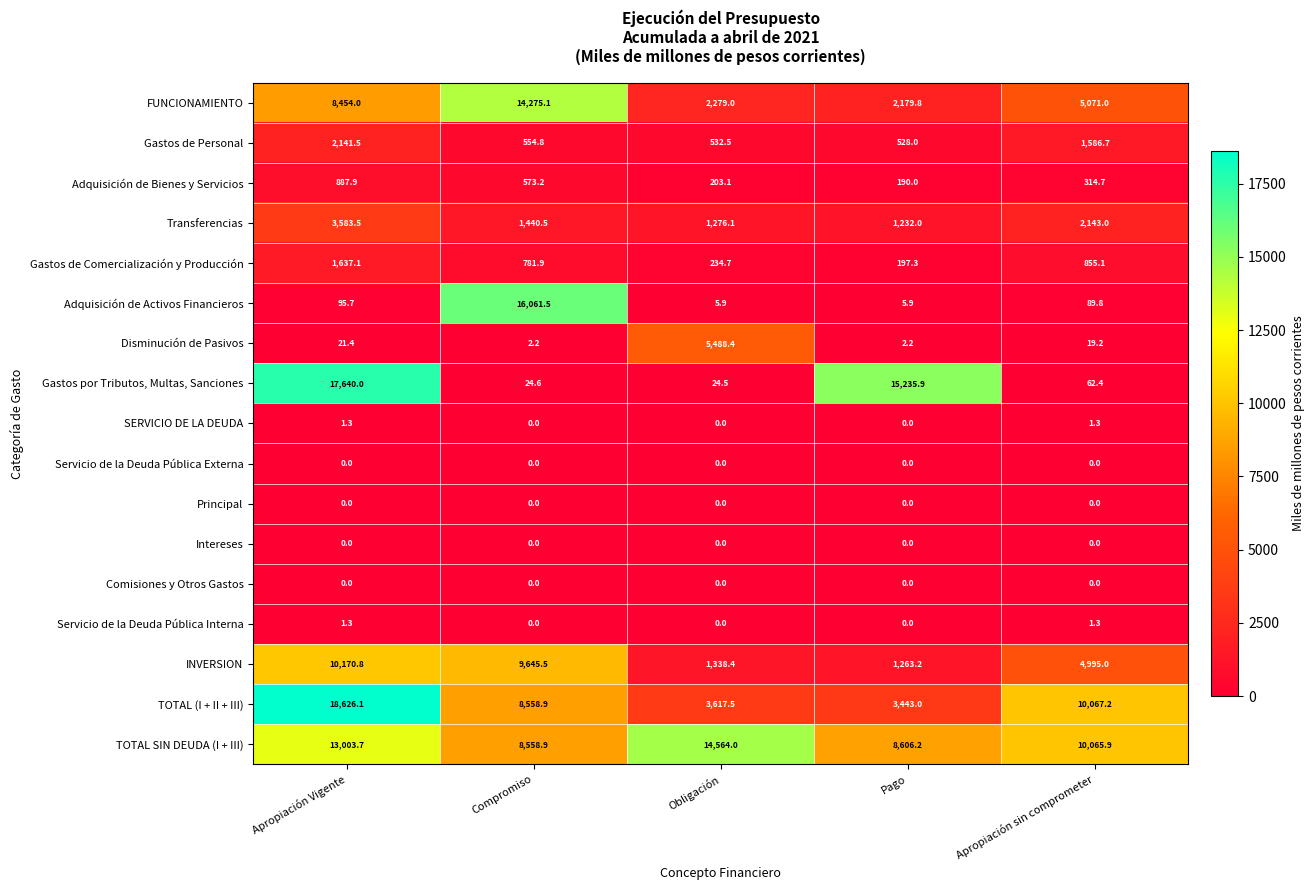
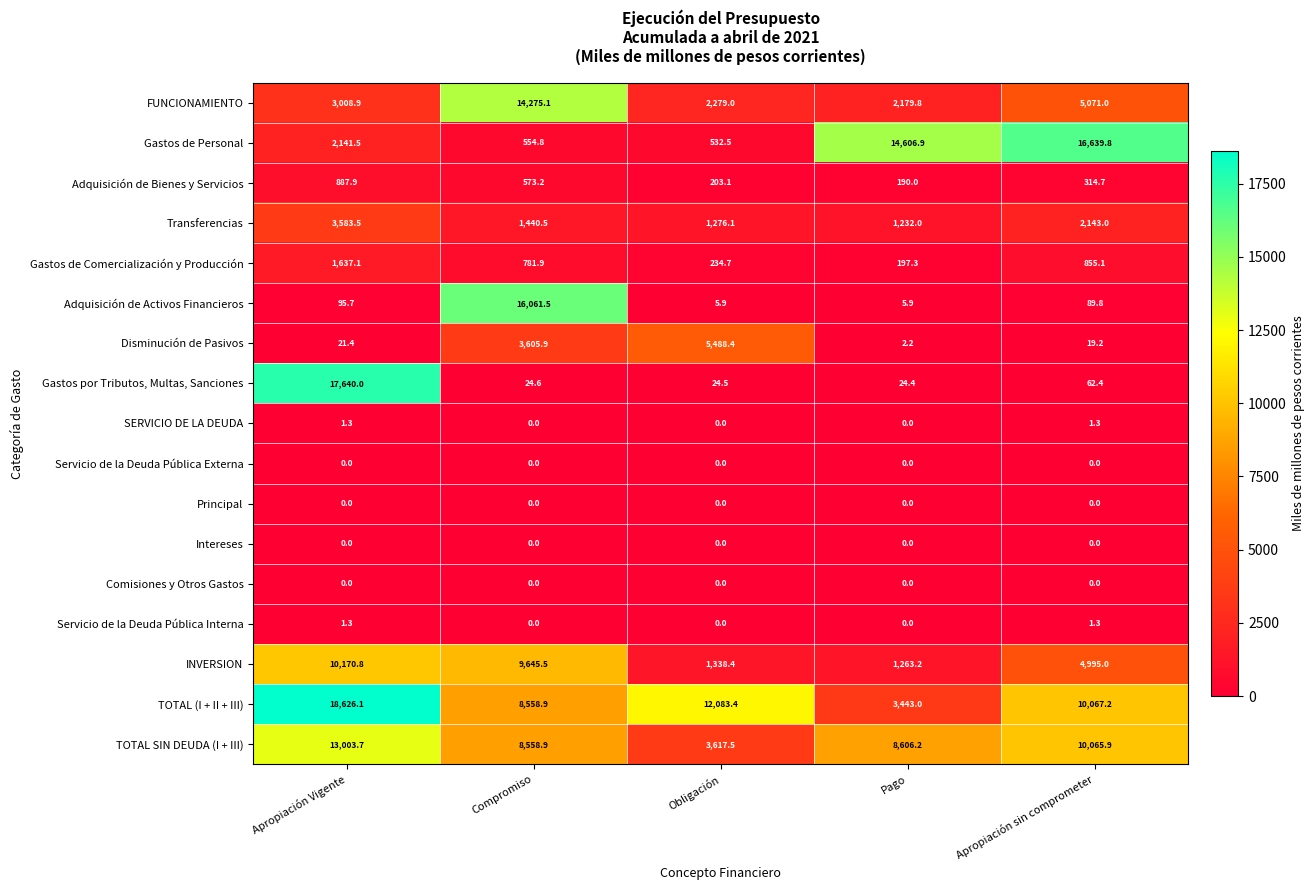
FUNCIONAMIENTO, Apropiación Vigente: 8,454.0 -> 3,008.9
Gastos de Personal, Pago: 528.0 -> 14,606.9
Gastos de Personal, Apropiación sin comprometer: 1,586.7 -> 16,639.8
Disminución de Pasivos, Compromiso: 2.2 -> 3,605.9
Gastos por Tributos, Multas, Sanciones, Pago: 15,235.9 -> 24.4
TOTAL (I + II + III), Obligación: 3,617.5 -> 12,083.4
TOTAL SIN DEUDA (I + III), Obligación: 14,564.0 -> 3,617.5
